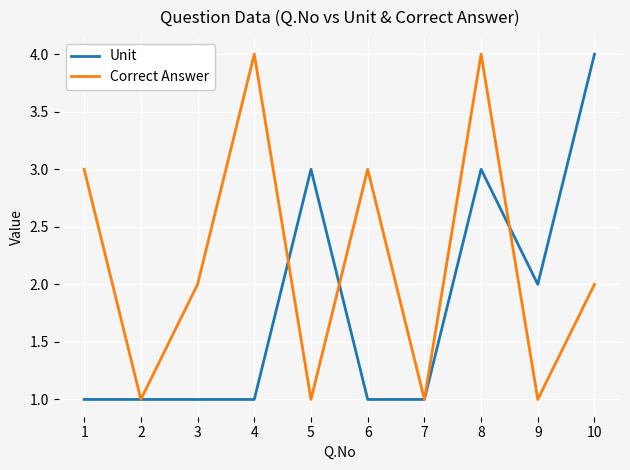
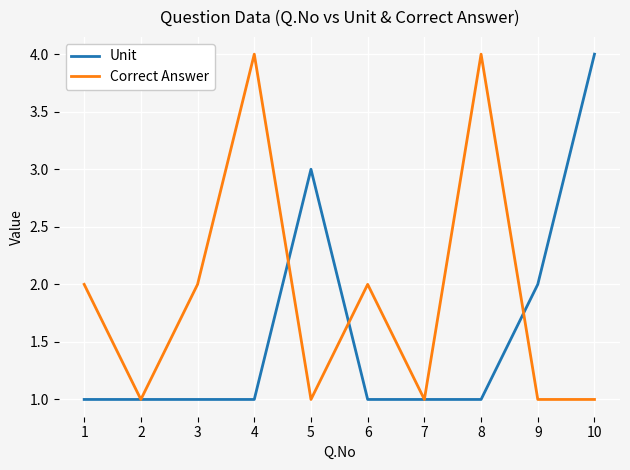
Correct Answer, 1: 3 -> 2
Correct Answer, 6: 3 -> 2
Unit, 8: 3 -> 1
Correct Answer, 10: 2 -> 1
